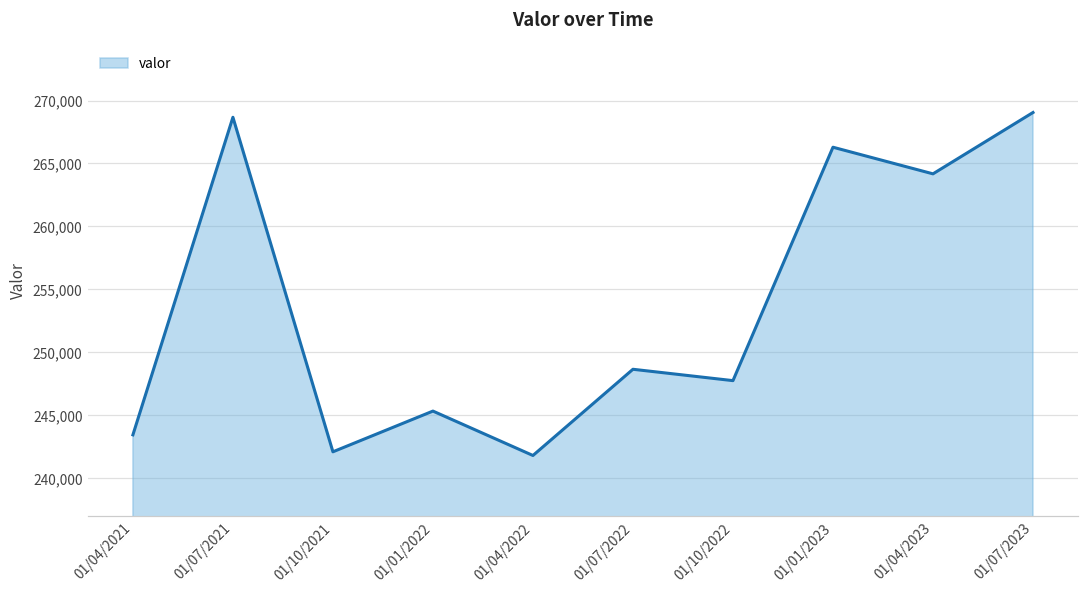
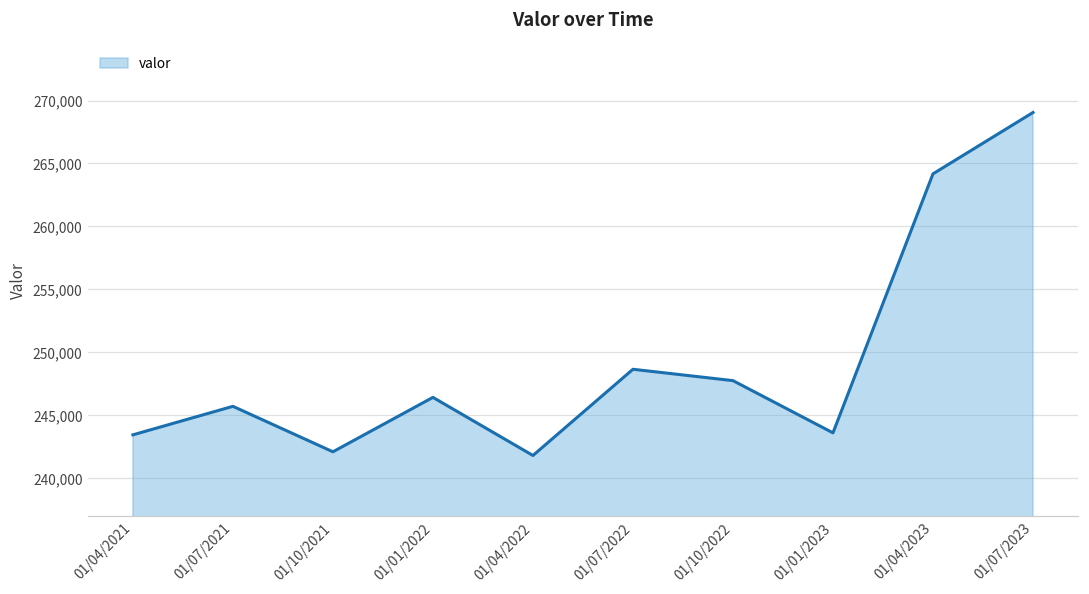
01/07/2021: 268,700 -> 245,700
01/01/2022: 245,300 -> 246,400
01/01/2023: 266,300 -> 243,600
